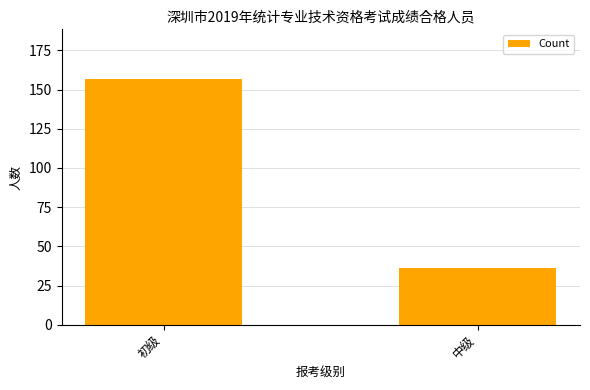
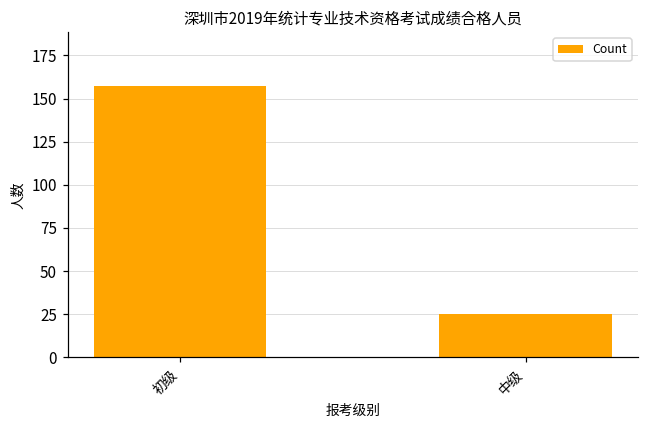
中级: 36 -> 25
